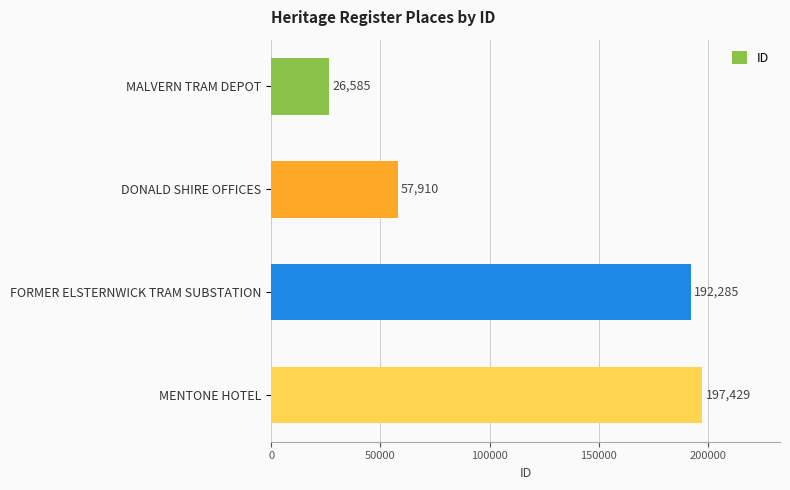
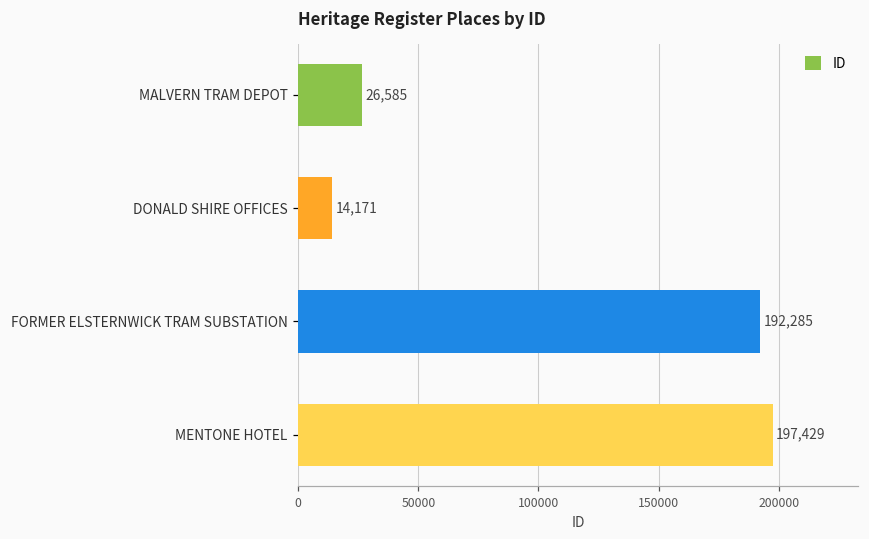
DONALD SHIRE OFFICES: 57,910 -> 14,171
